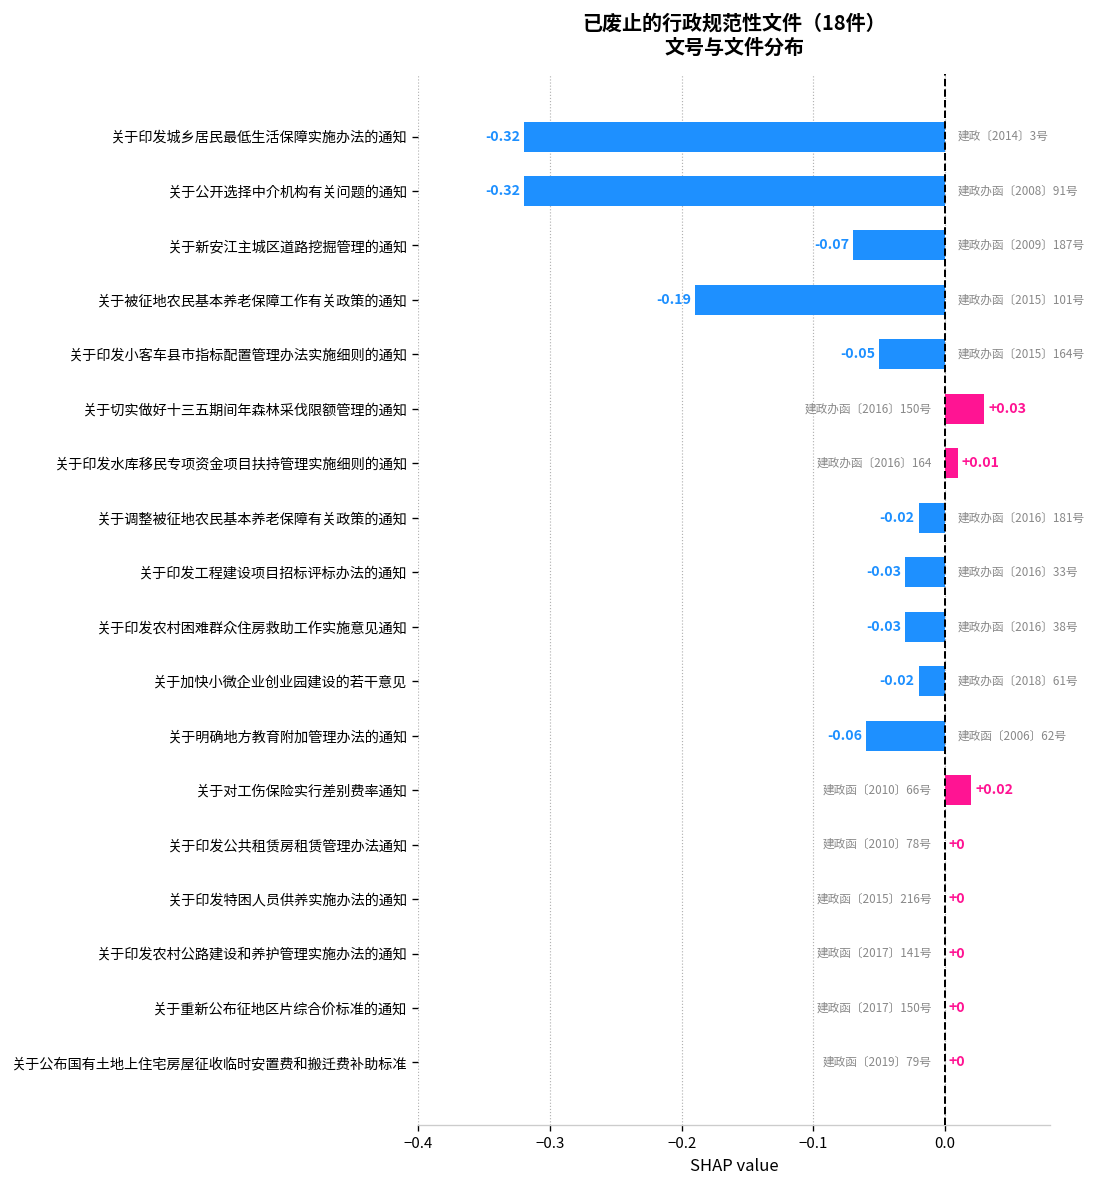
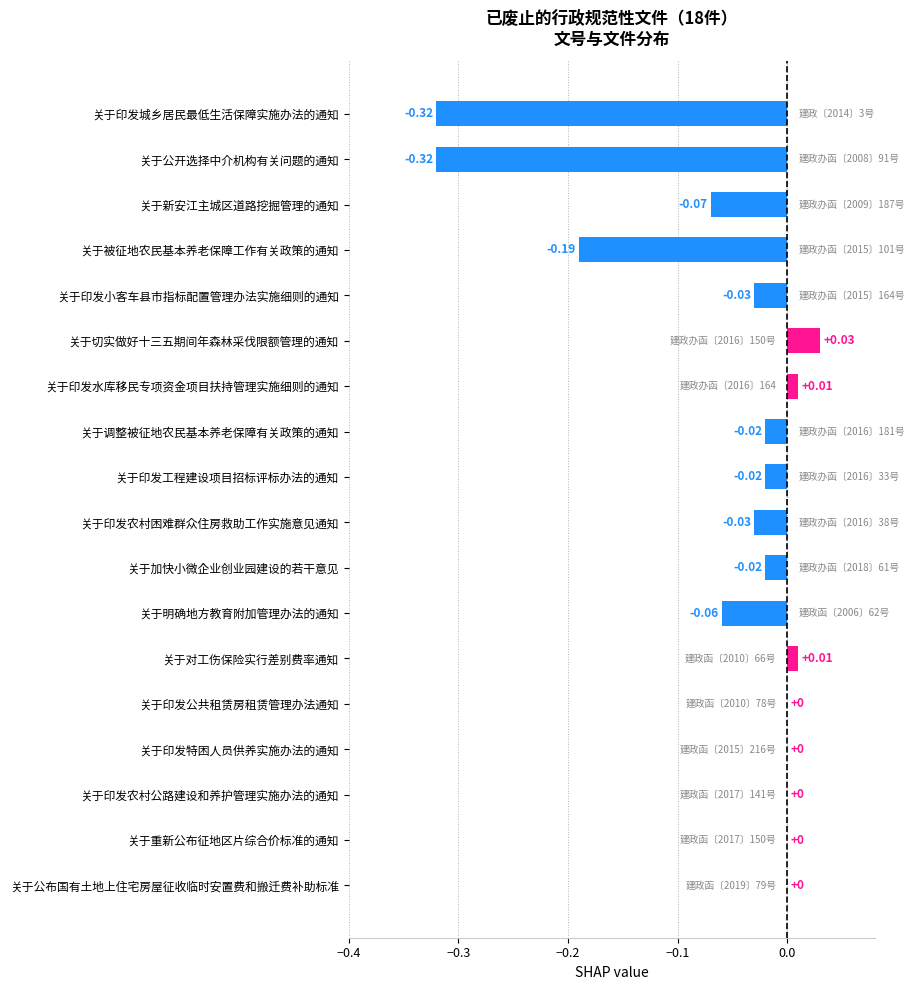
关于印发小客车县市指标配置管理办法实施细则的通知: -0.05 -> -0.03
关于印发工程建设项目招标评标办法的通知: -0.03 -> -0.02
关于对工伤保险实行差别费率通知: +0.02 -> +0.01
